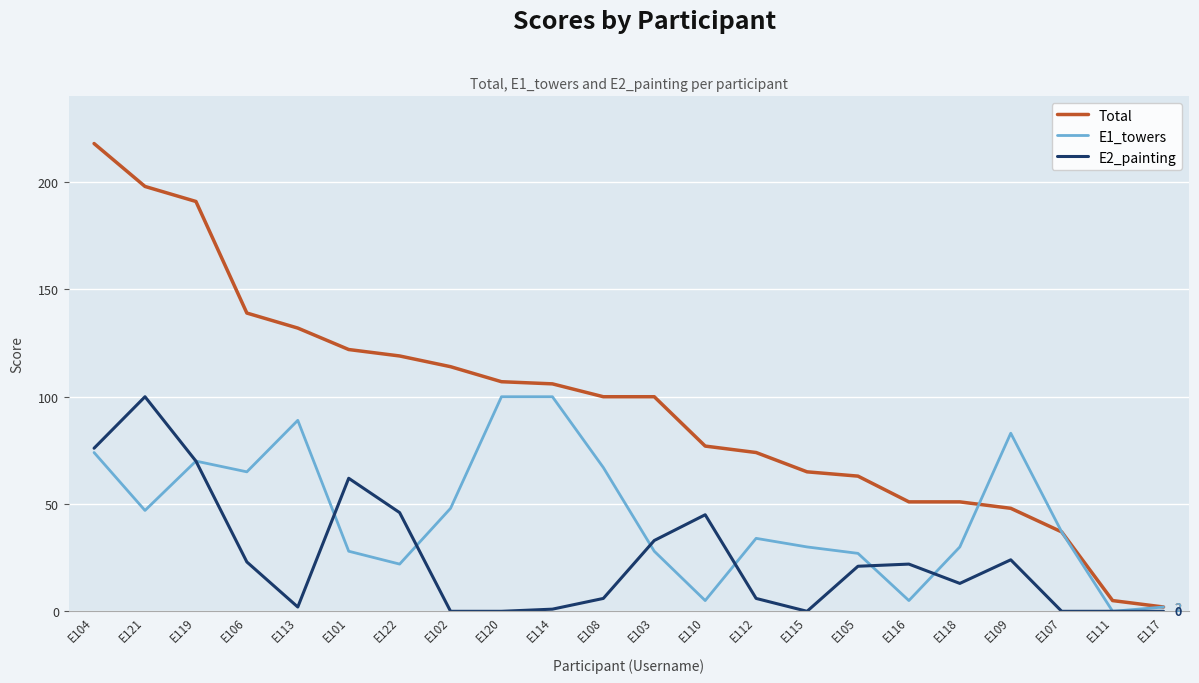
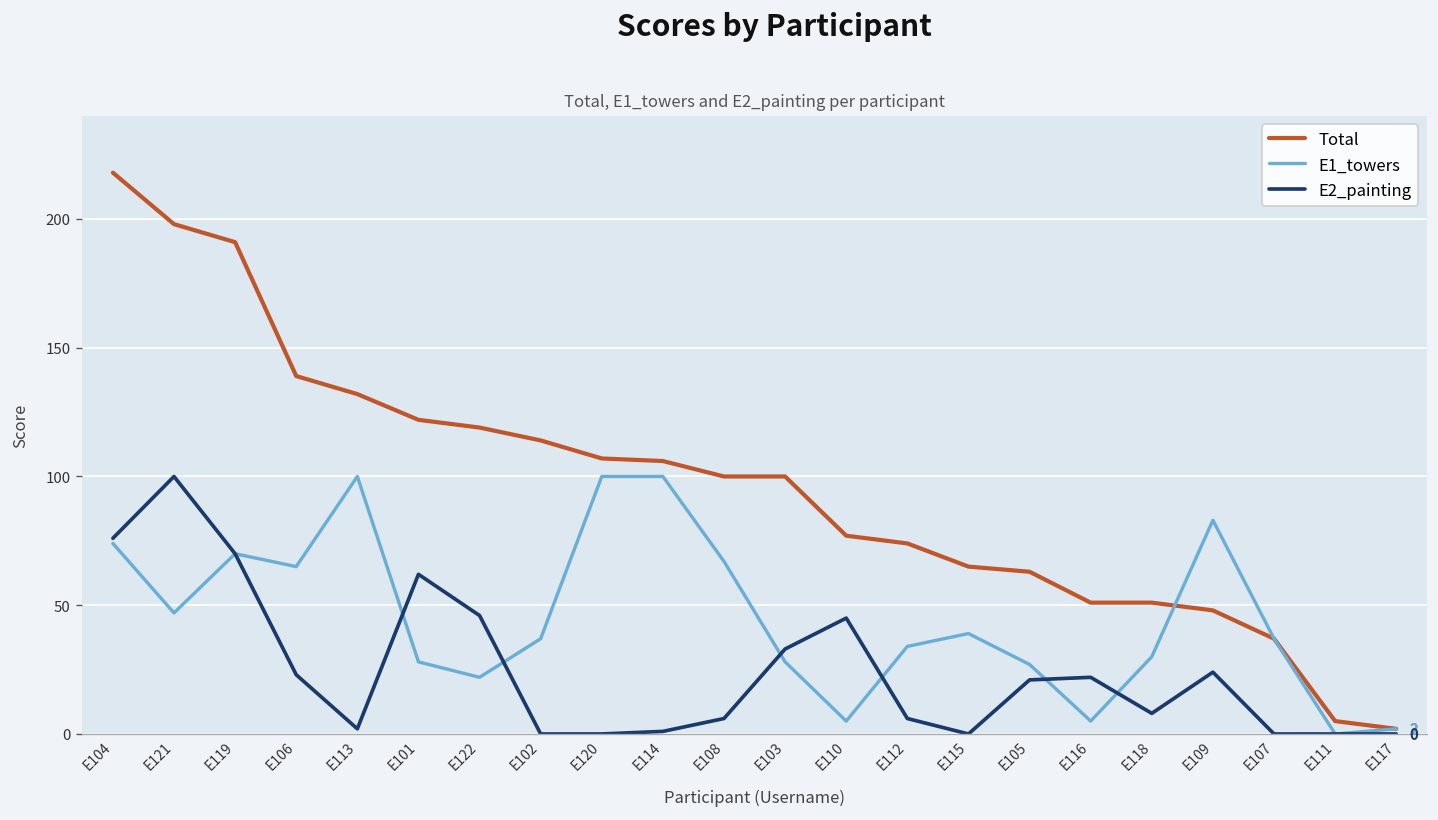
E1_towers, E113: 89 -> 100
E1_towers, E102: 48 -> 37
E1_towers, E115: 30 -> 39
E2_painting, E118: 13 -> 8
